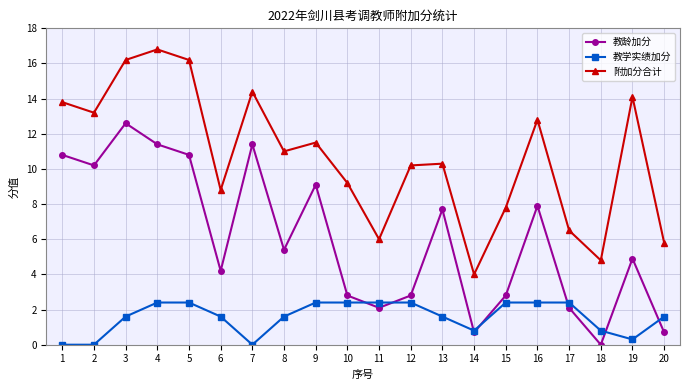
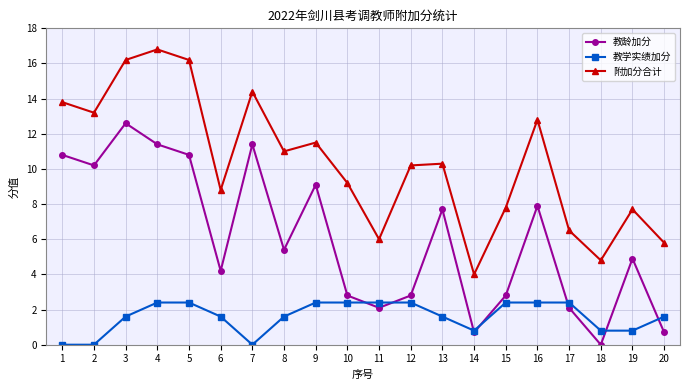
教学实绩加分, 19: 0.3 -> 0.8
附加分合计, 19: 14.1 -> 7.7
